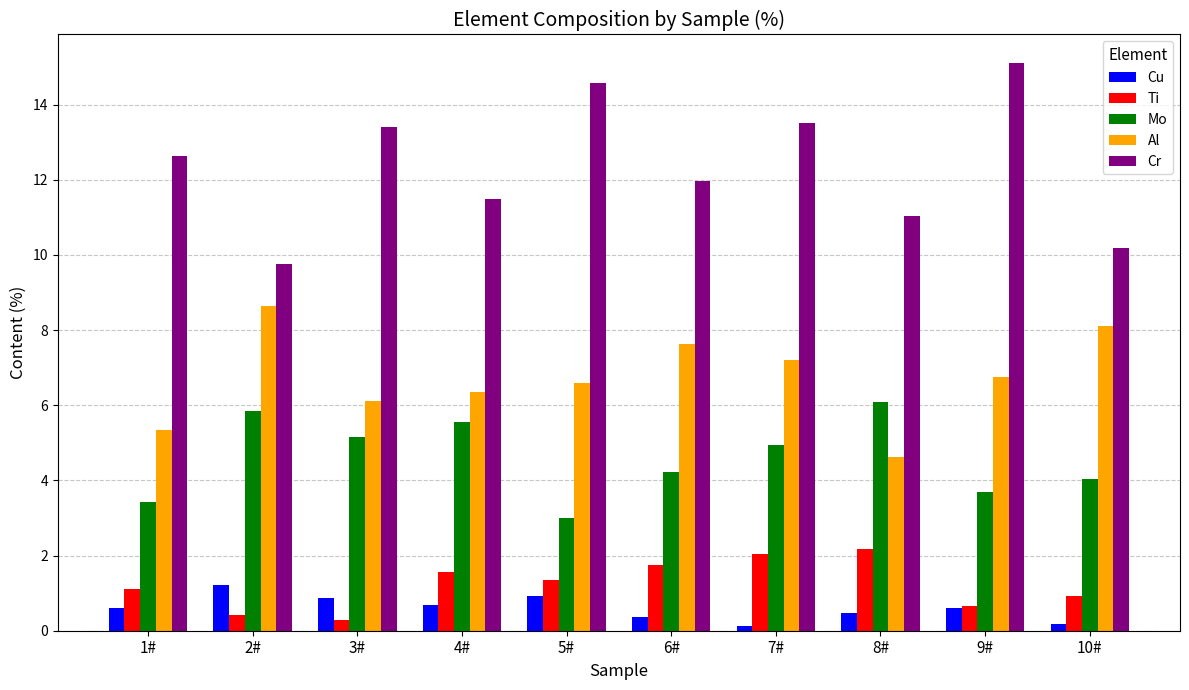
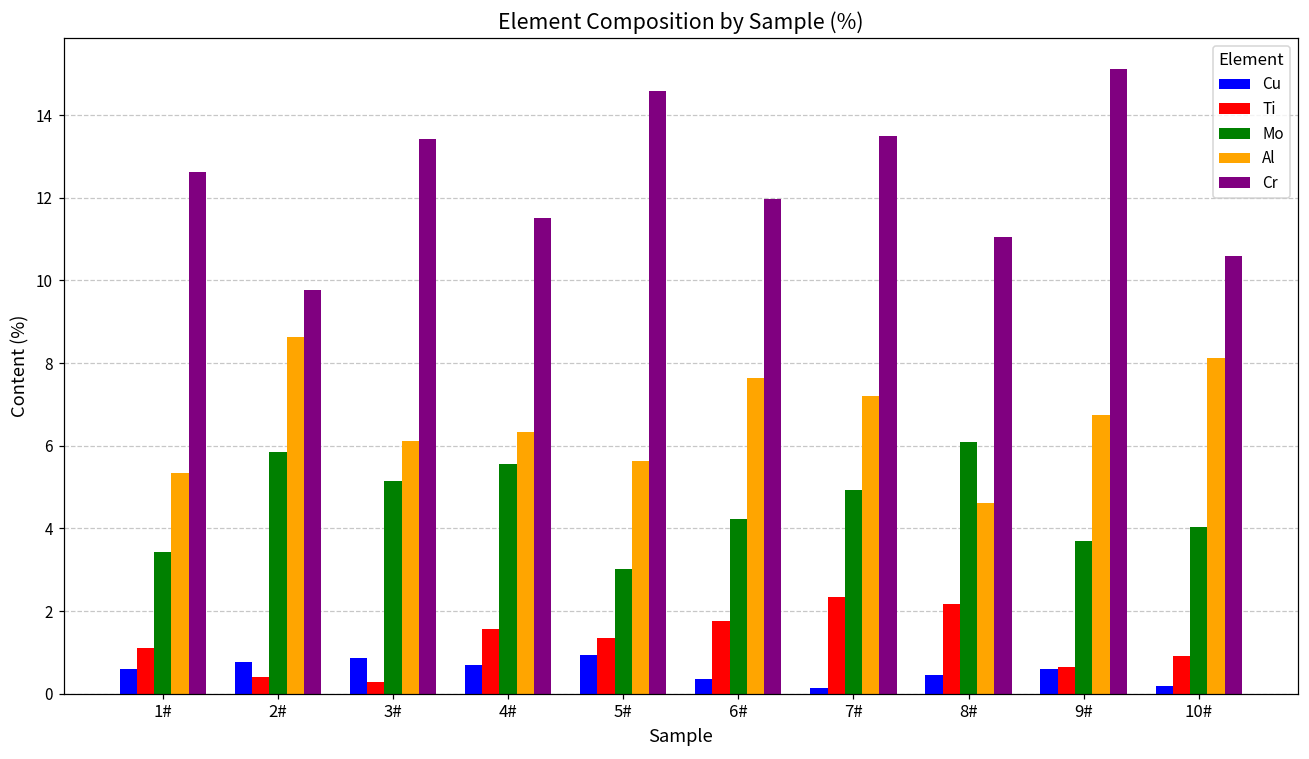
Cu, 2#: 1.2 -> 0.8
Al, 5#: 6.6 -> 5.6
Ti, 7#: 2.0 -> 2.3
Cr, 10#: 10.2 -> 10.6
